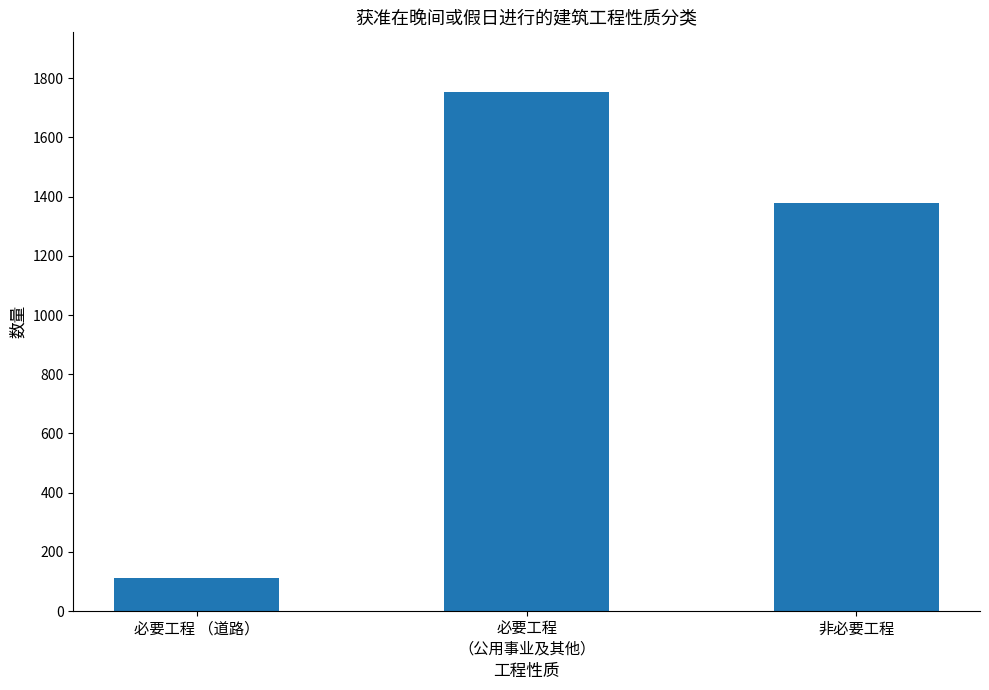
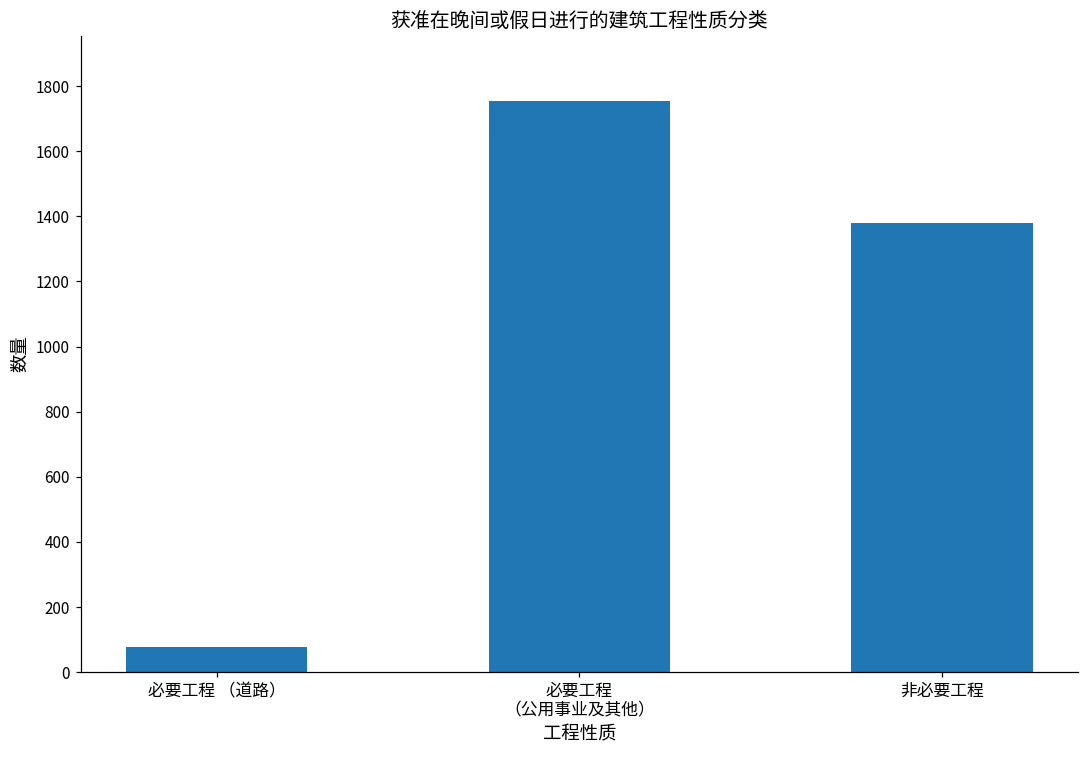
必要工程 （道路）: 110 -> 80
